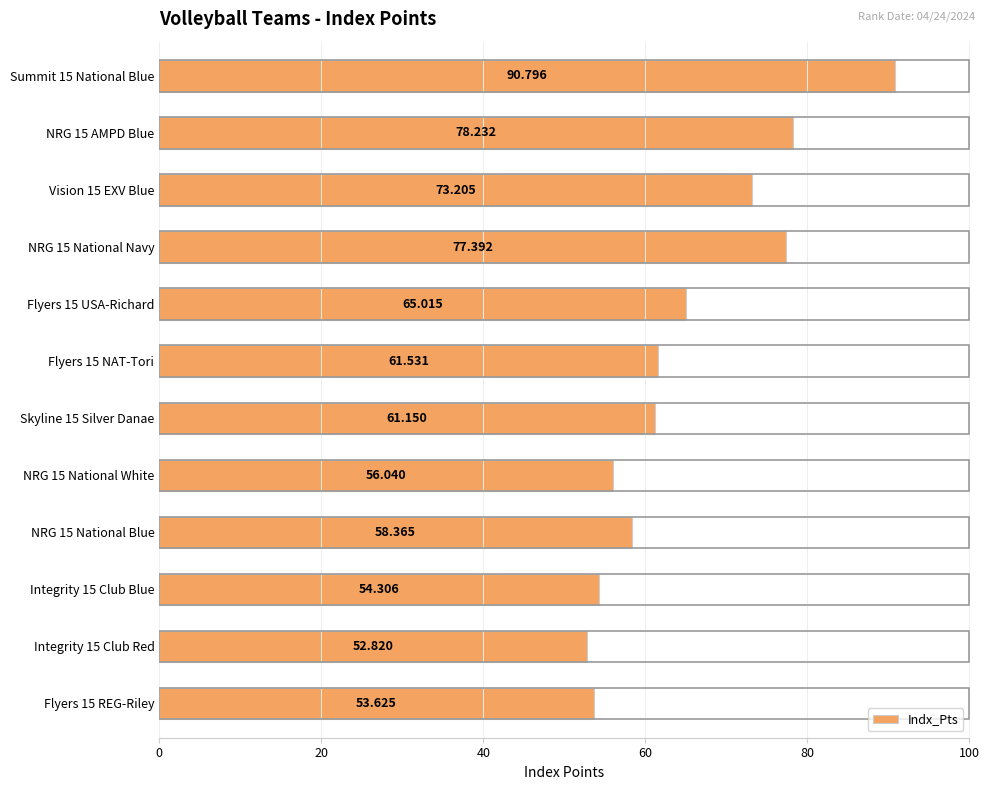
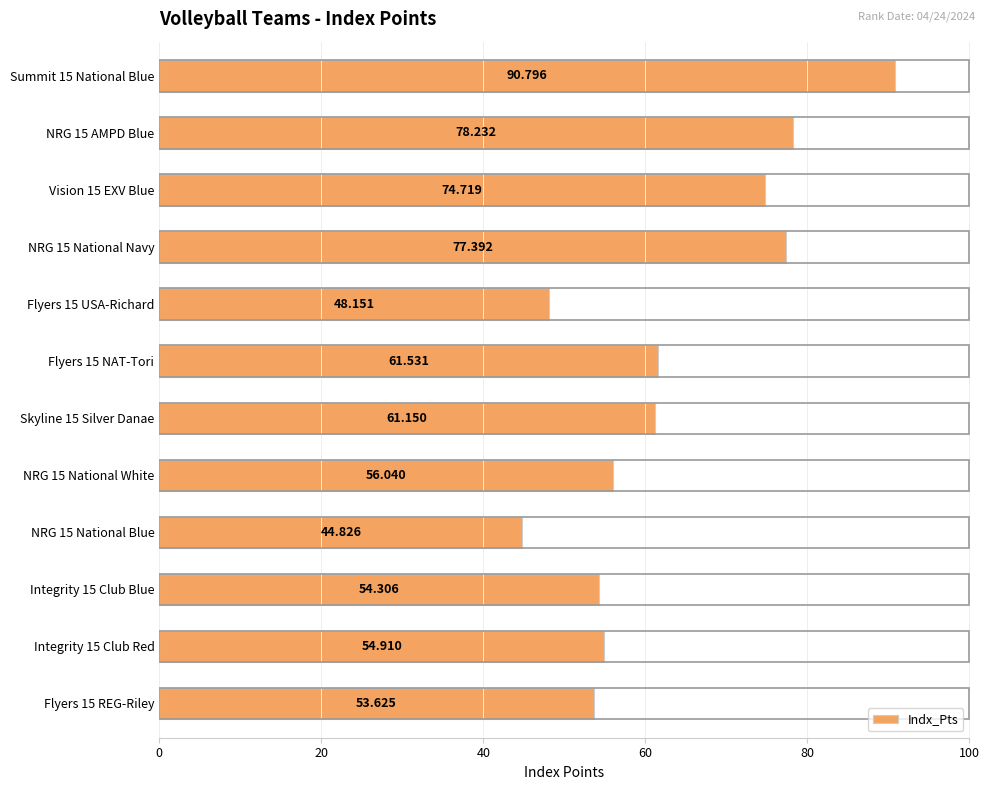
Vision 15 EXV Blue: 73.205 -> 74.719
Flyers 15 USA-Richard: 65.015 -> 48.151
NRG 15 National Blue: 58.365 -> 44.826
Integrity 15 Club Red: 52.820 -> 54.910
